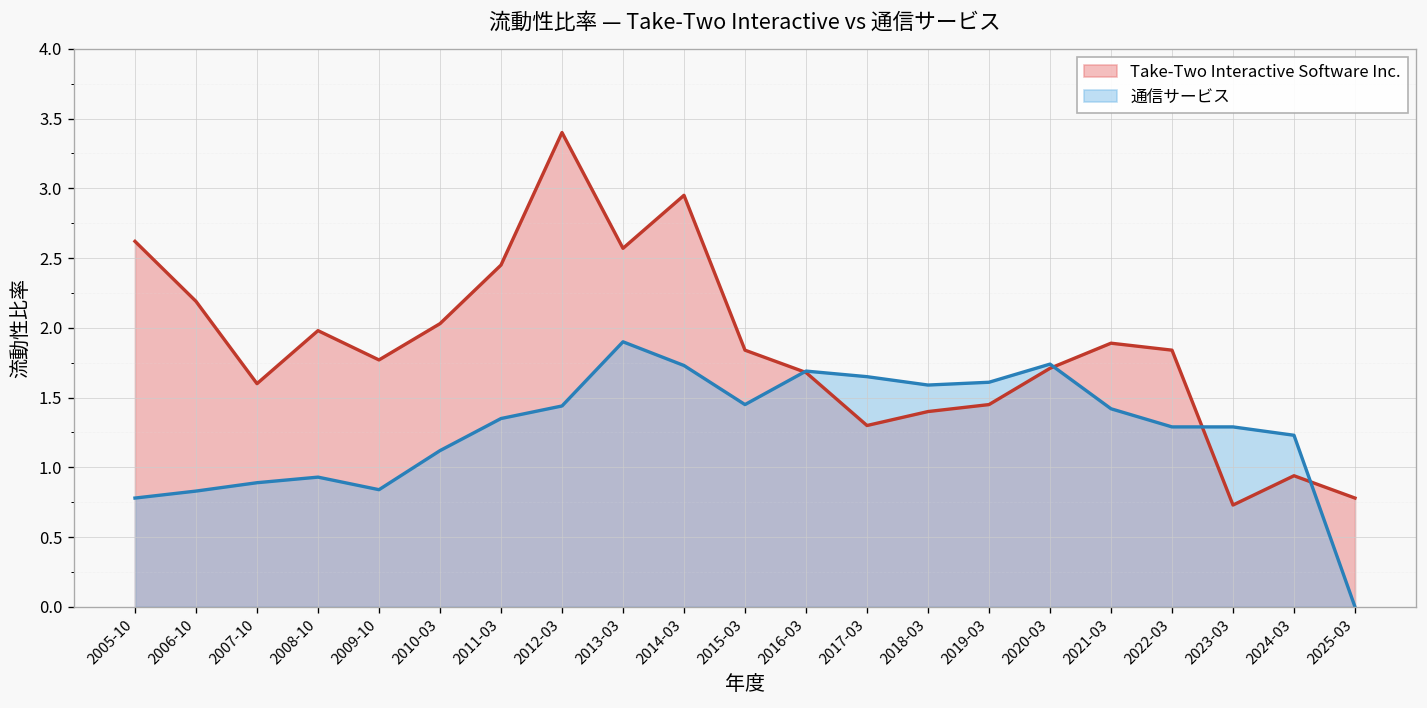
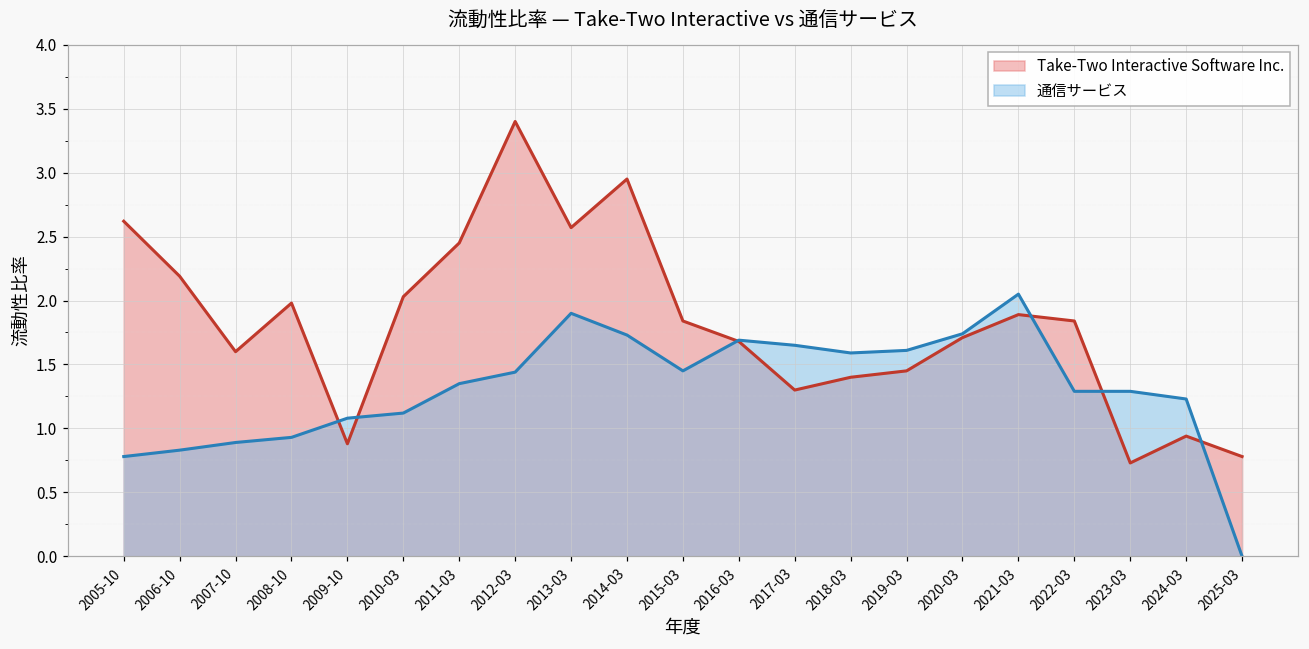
Take-Two Interactive Software Inc., 2009-10: 1.77 -> 0.88
通信サービス, 2009-10: 0.84 -> 1.08
通信サービス, 2021-03: 1.42 -> 2.05
